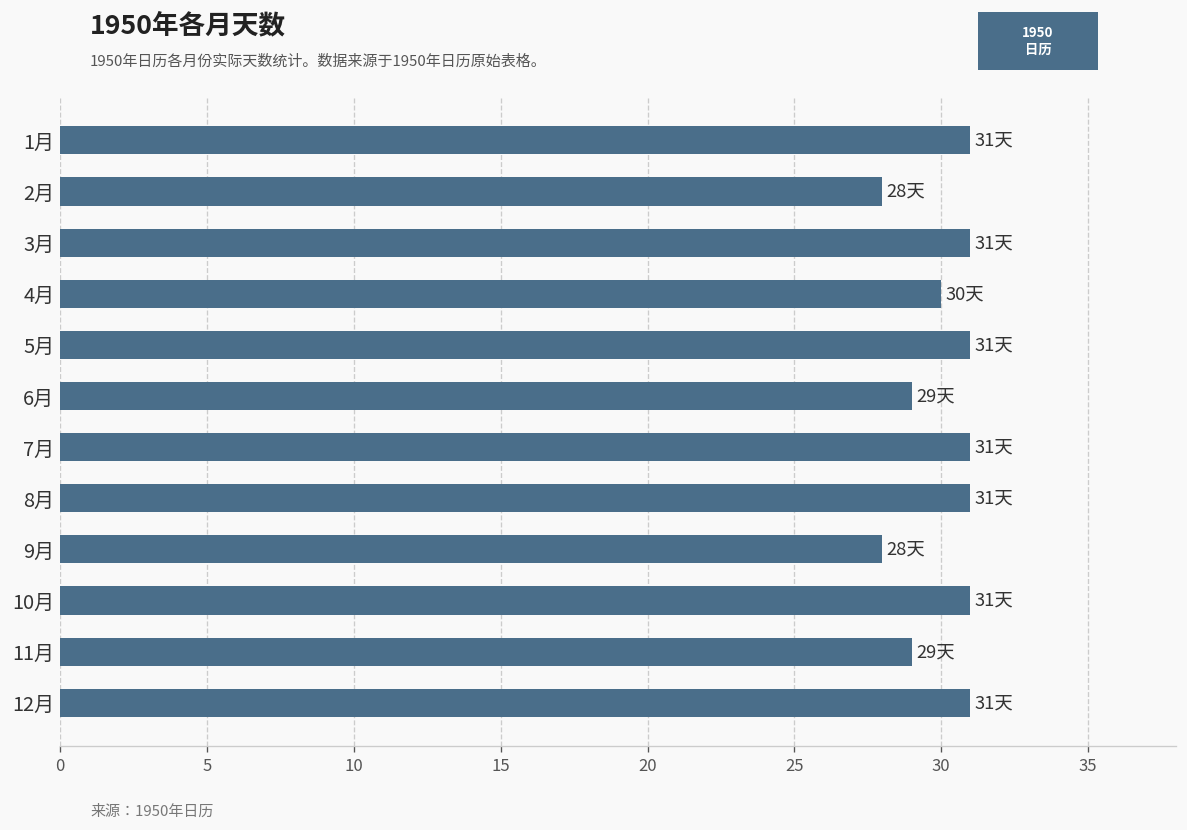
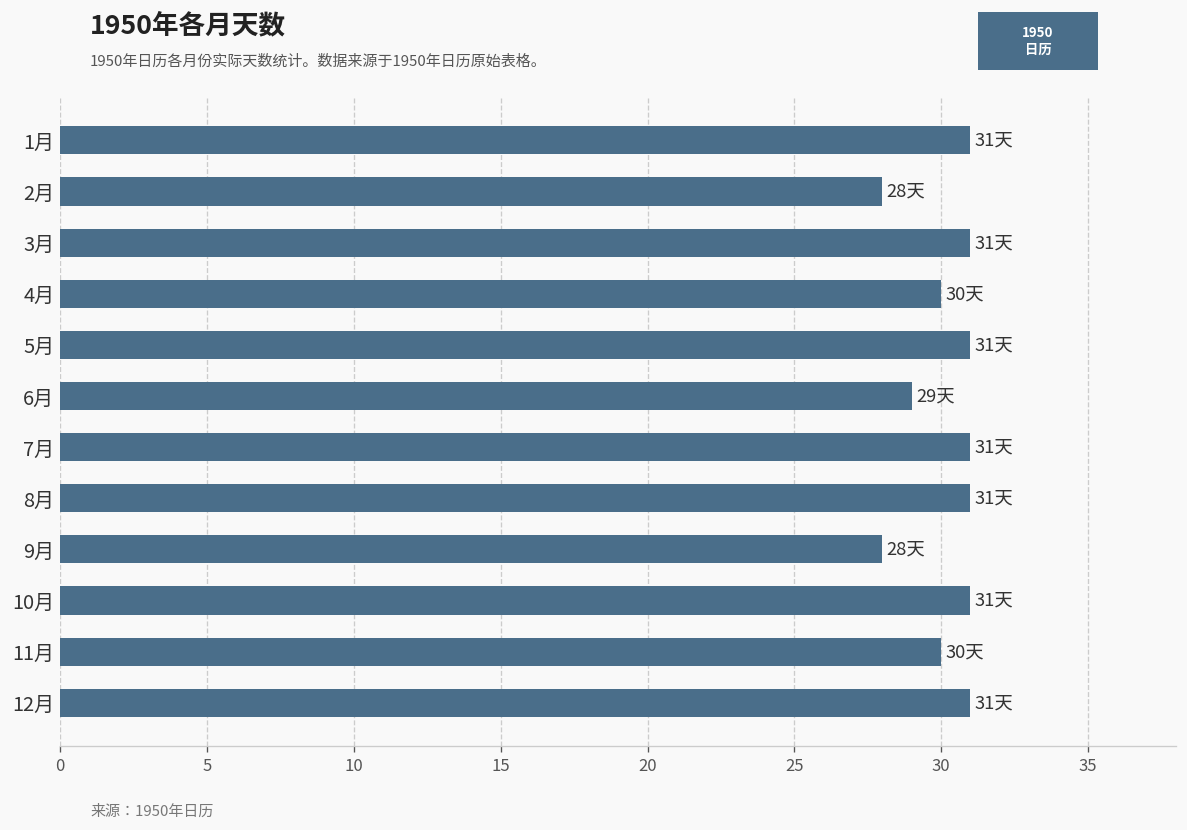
11月: 29天 -> 30天
